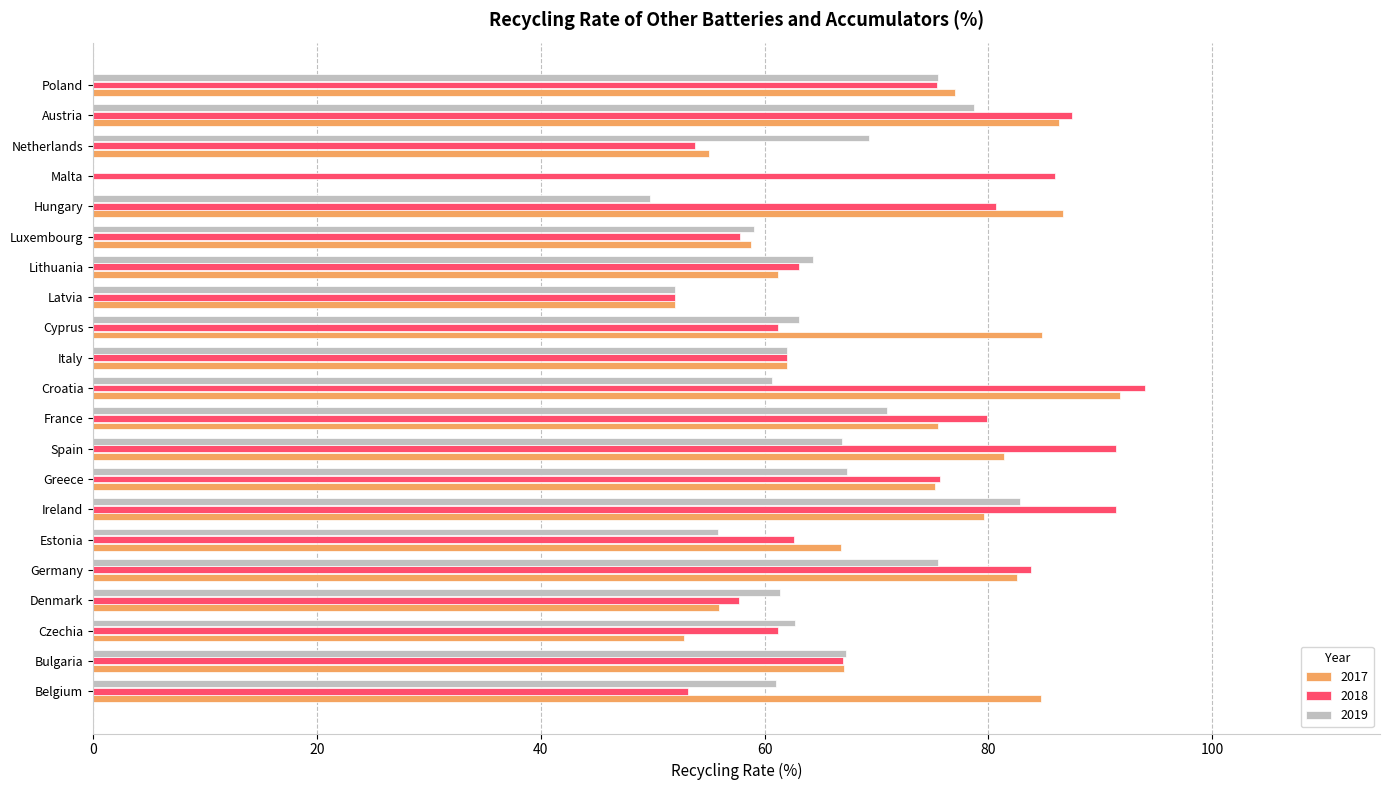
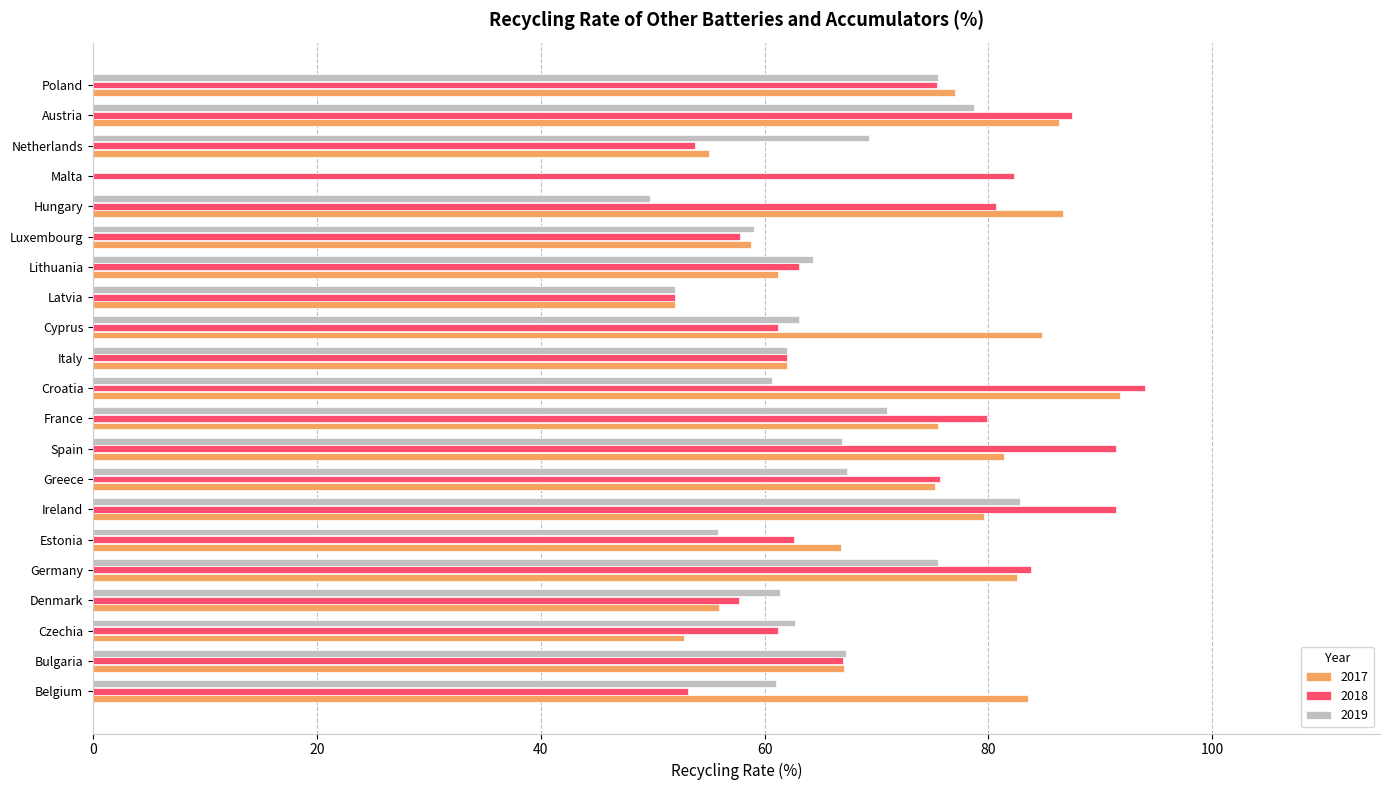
2018, Malta: 86.0 -> 82.3
2017, Belgium: 84.7 -> 83.5
